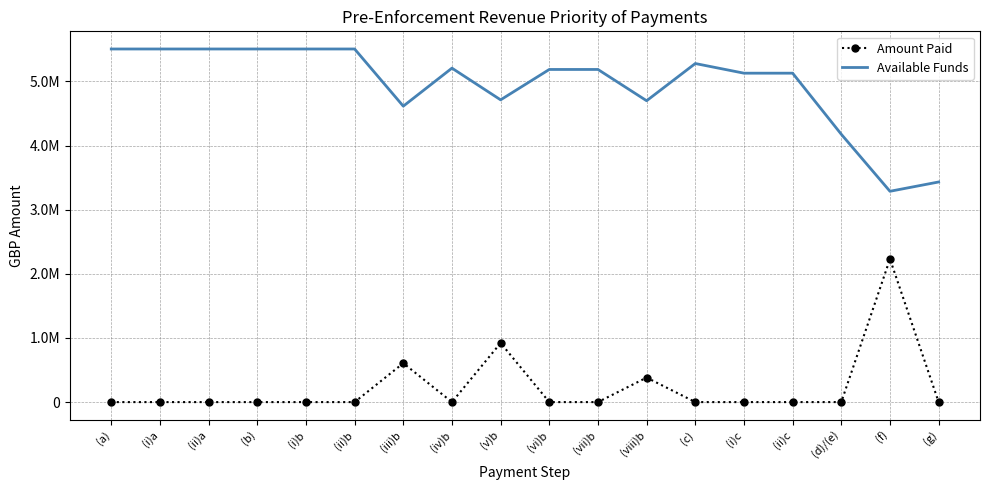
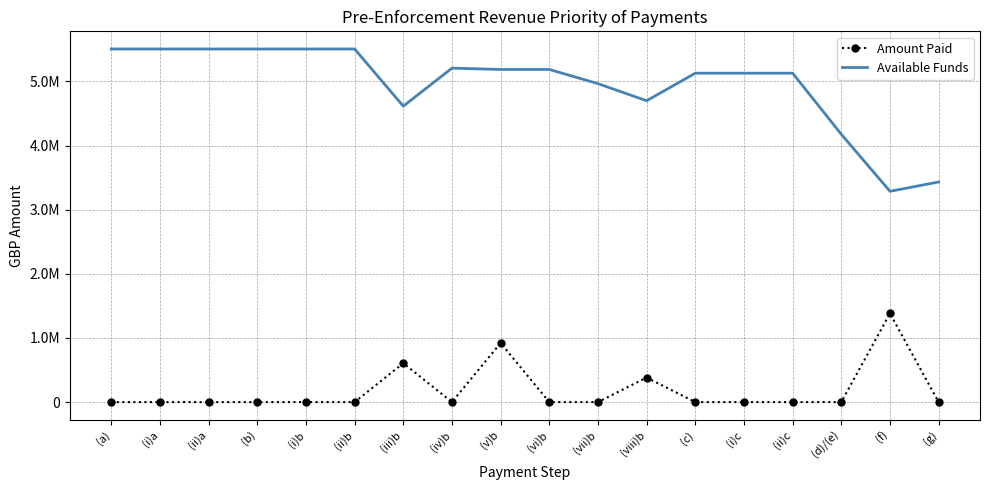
Available Funds, (v)b: 4700000 -> 5200000
Available Funds, (vii)b: 5200000 -> 5000000
Available Funds, (c): 5300000 -> 5100000
Amount Paid, (f): 2200000 -> 1400000
